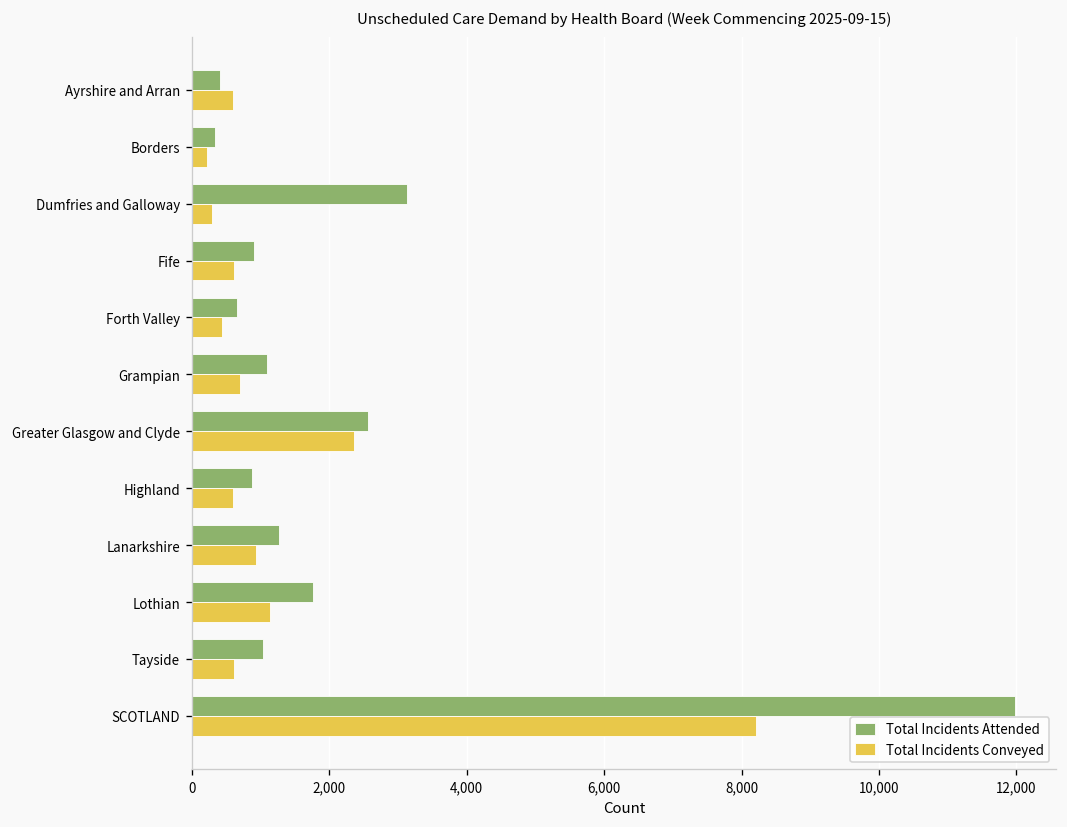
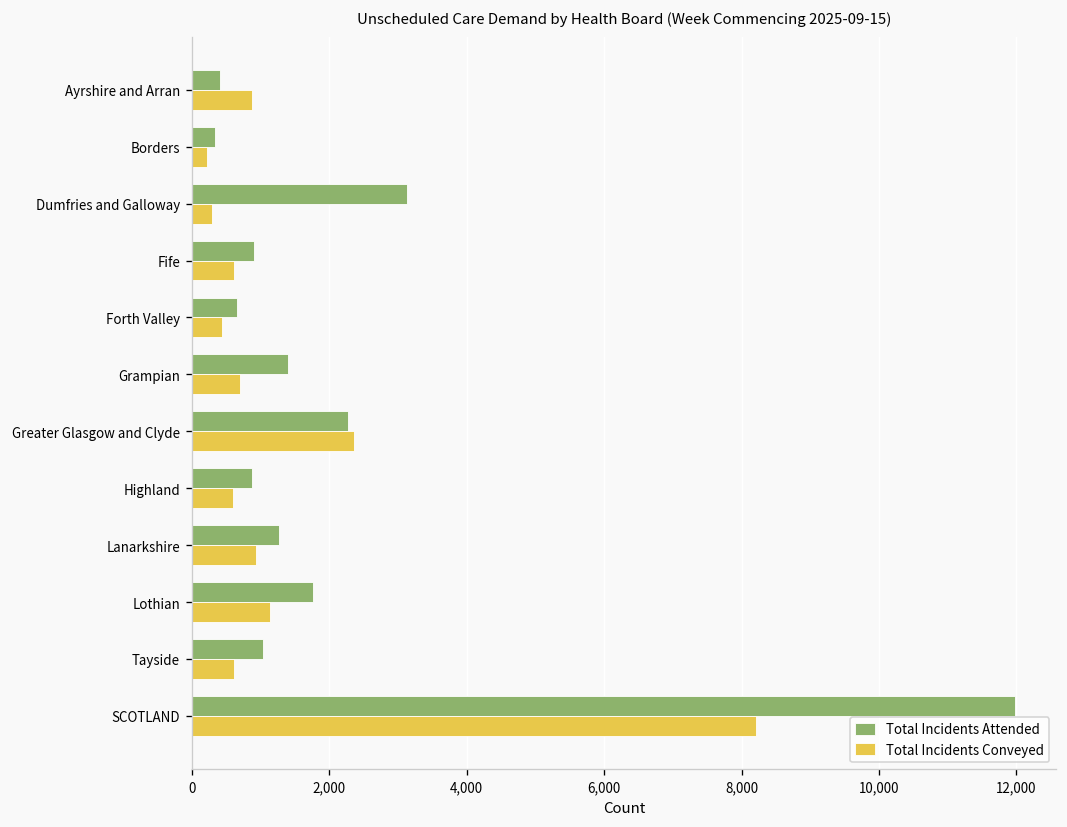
Total Incidents Conveyed, Ayrshire and Arran: 600 -> 900
Total Incidents Attended, Grampian: 1,100 -> 1,400
Total Incidents Attended, Greater Glasgow and Clyde: 2,600 -> 2,300
